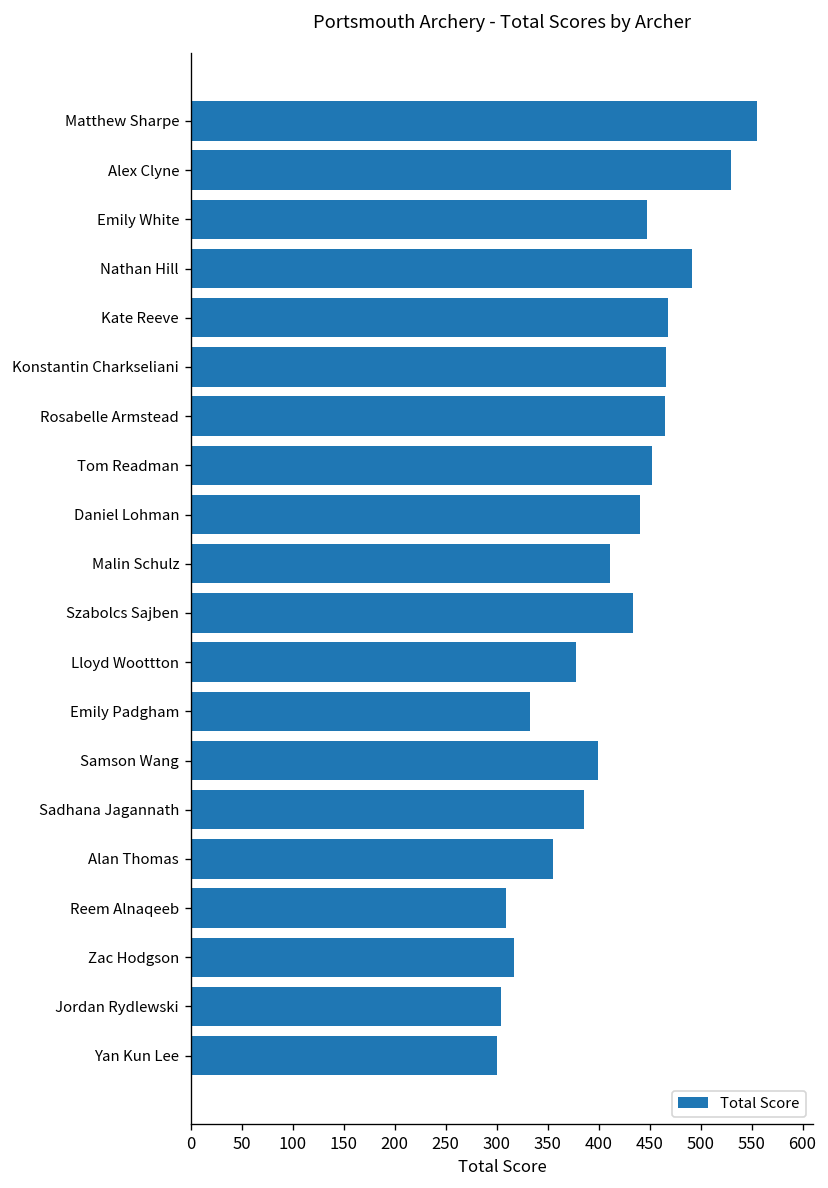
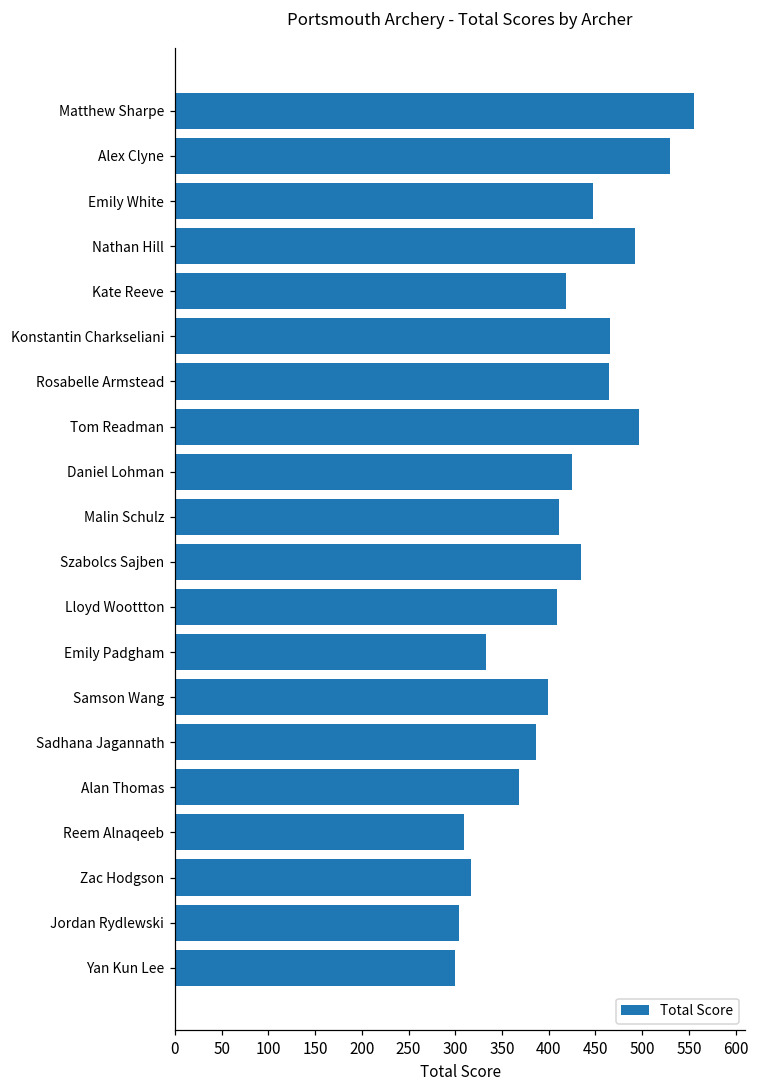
Kate Reeve: 470 -> 420
Tom Readman: 450 -> 500
Daniel Lohman: 440 -> 430
Lloyd Woottton: 380 -> 410
Alan Thomas: 360 -> 370
